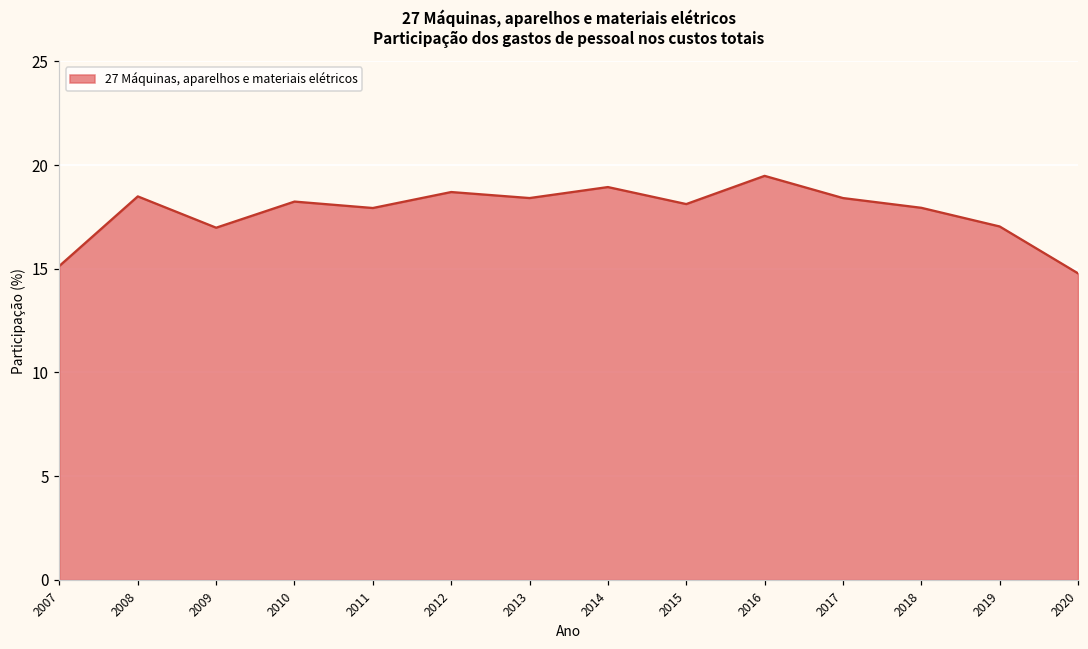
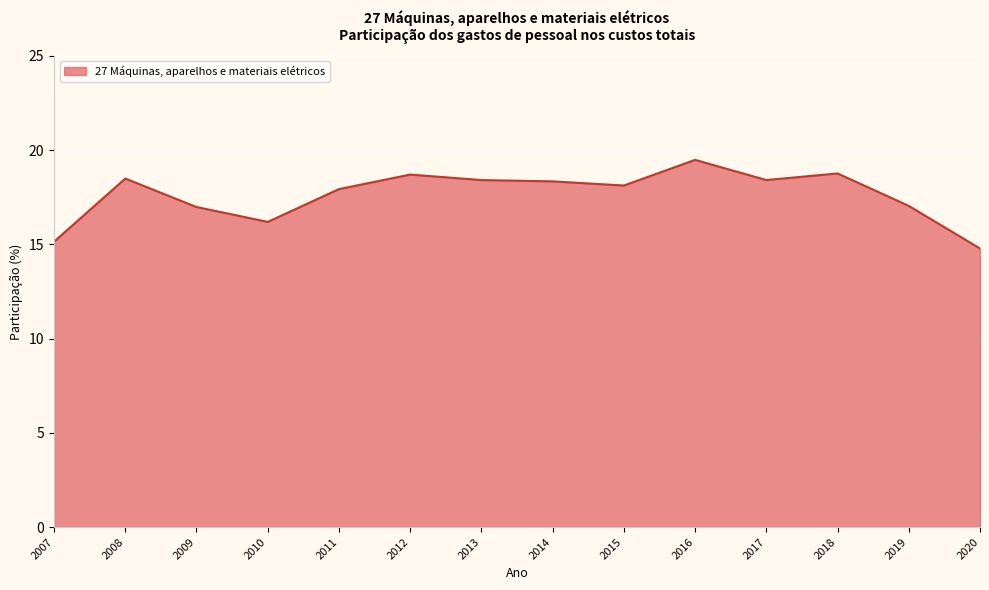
2010: 18.2 -> 16.2
2014: 18.9 -> 18.3
2018: 17.9 -> 18.8
